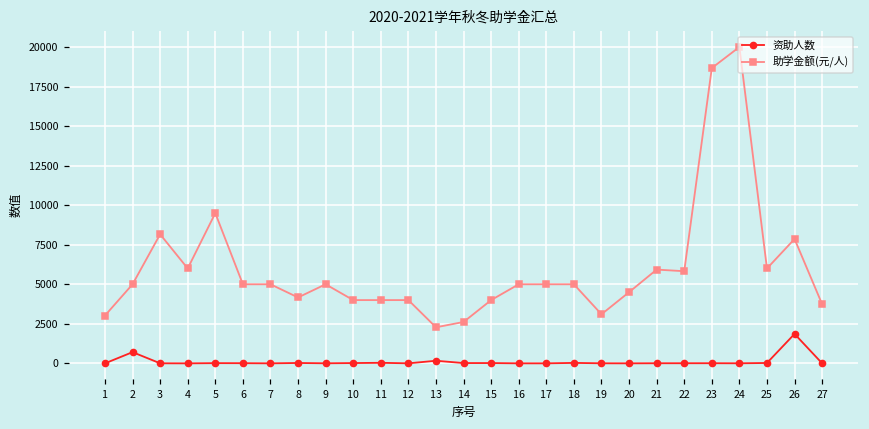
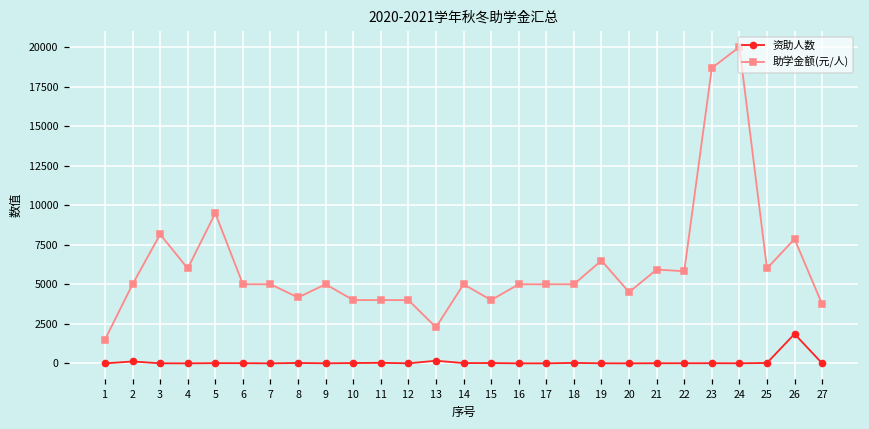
助学金额(元/人), 1: 3000 -> 1500
资助人数, 2: 700 -> 100
助学金额(元/人), 14: 2600 -> 5000
助学金额(元/人), 19: 3100 -> 6500
